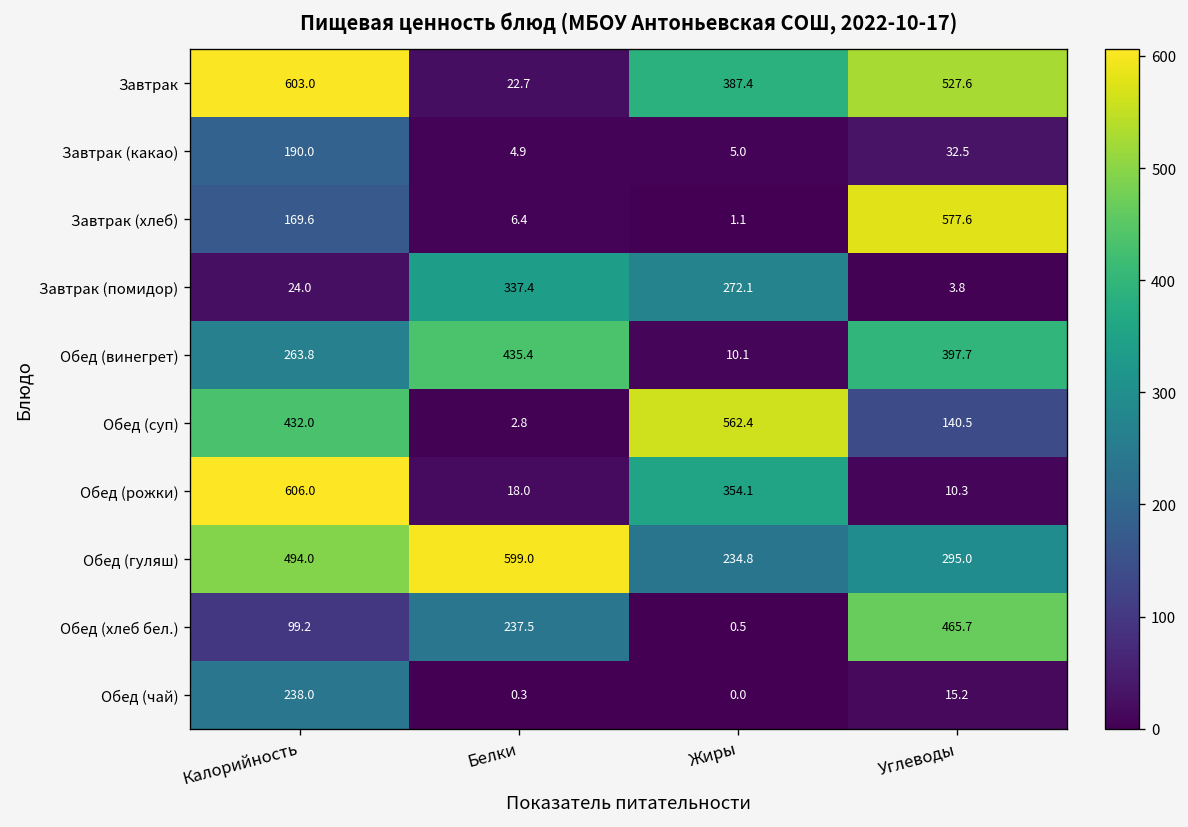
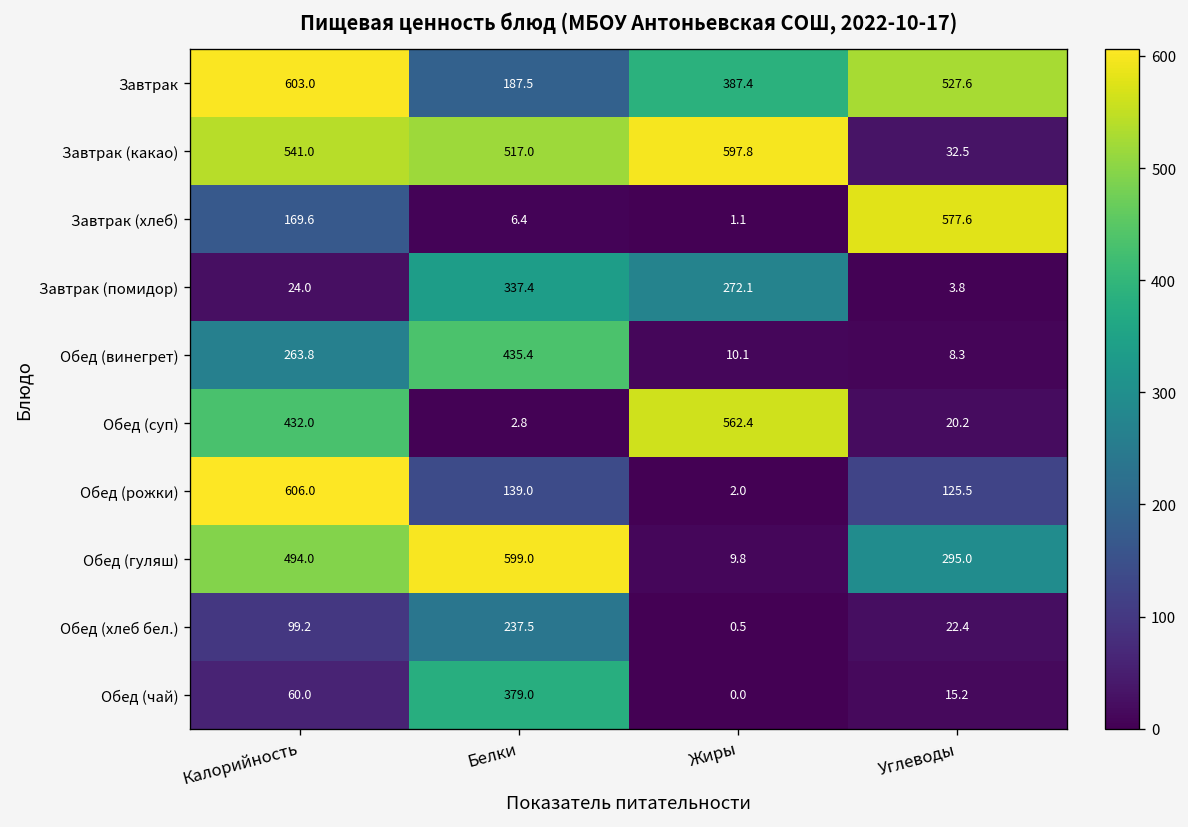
Завтрак, Белки: 22.7 -> 187.5
Завтрак (какао), Калорийность: 190.0 -> 541.0
Завтрак (какао), Белки: 4.9 -> 517.0
Завтрак (какао), Жиры: 5.0 -> 597.8
Обед (винегрет), Углеводы: 397.7 -> 8.3
Обед (суп), Углеводы: 140.5 -> 20.2
Обед (рожки), Белки: 18.0 -> 139.0
Обед (рожки), Жиры: 354.1 -> 2.0
Обед (рожки), Углеводы: 10.3 -> 125.5
Обед (гуляш), Жиры: 234.8 -> 9.8
Обед (хлеб бел.), Углеводы: 465.7 -> 22.4
Обед (чай), Калорийность: 238.0 -> 60.0
Обед (чай), Белки: 0.3 -> 379.0
